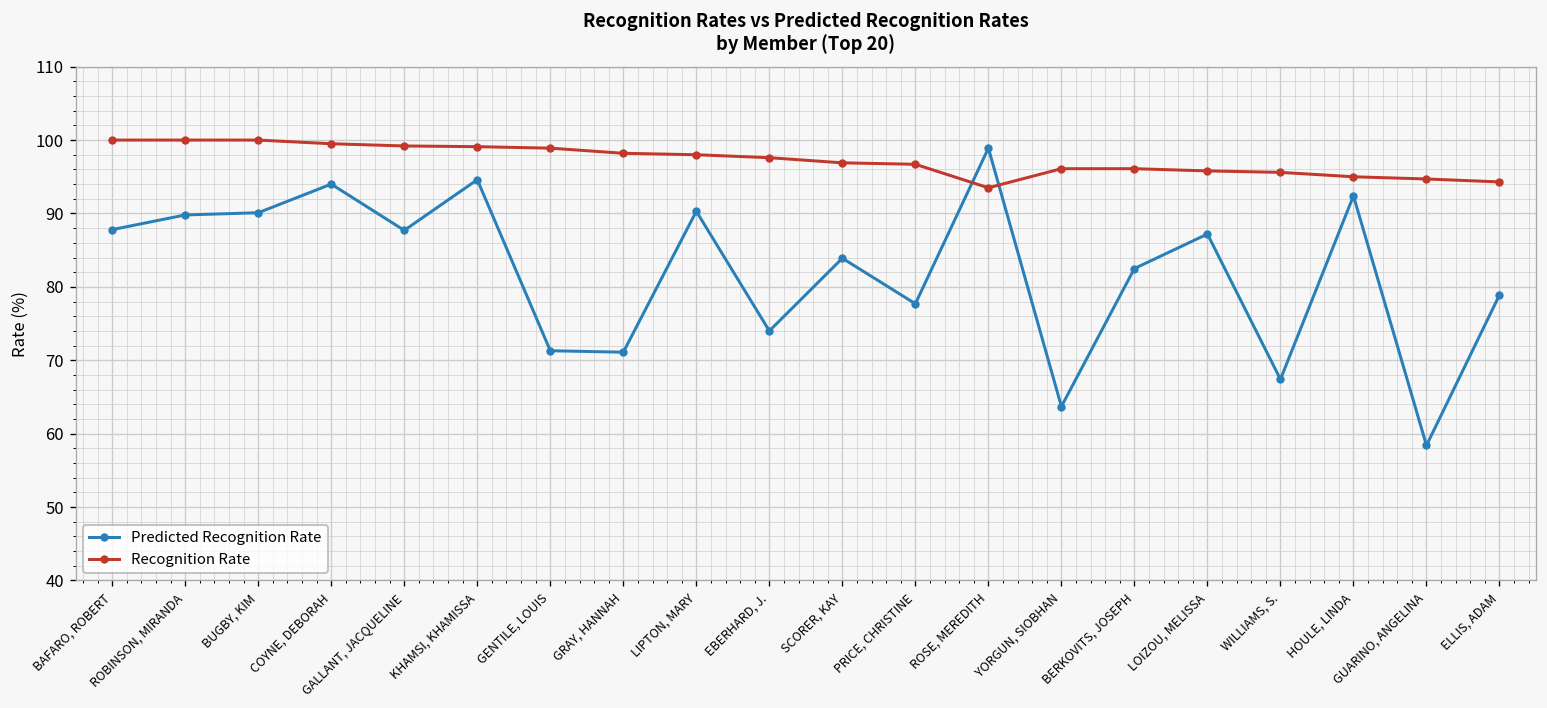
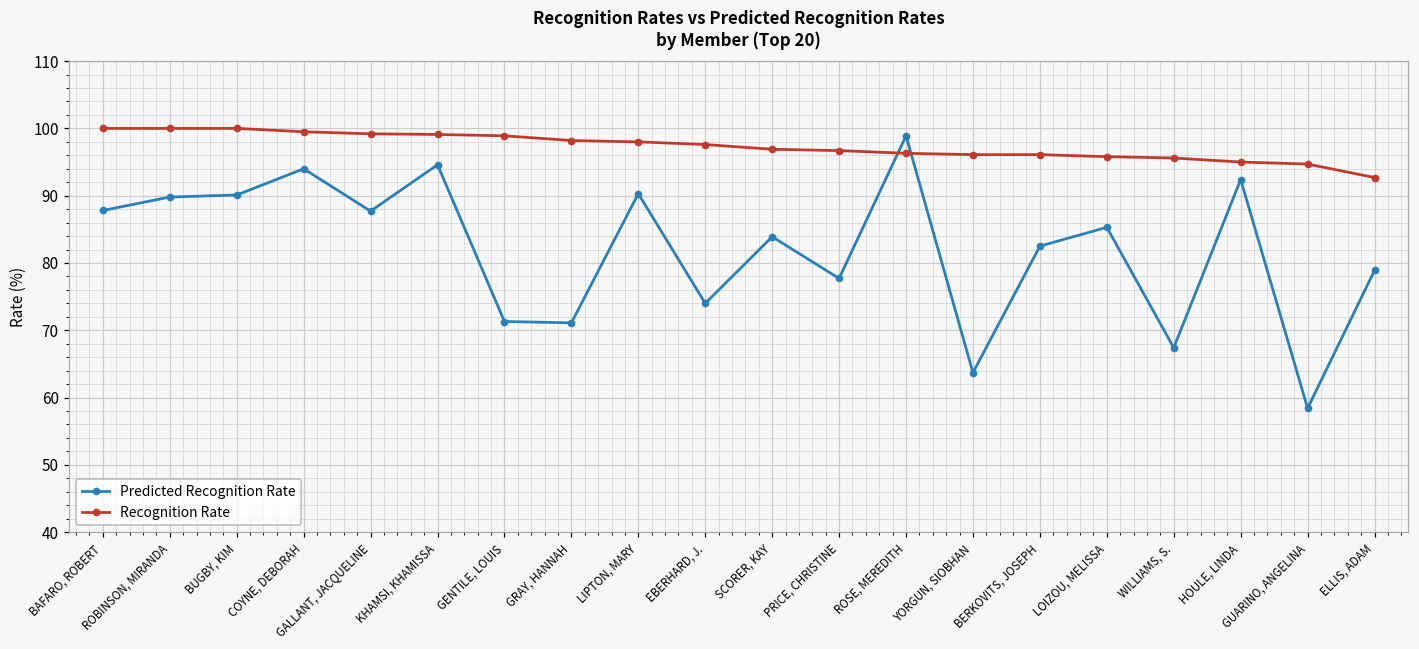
Recognition Rate, ROSE, MEREDITH: 94 -> 96
Predicted Recognition Rate, LOIZOU, MELISSA: 87 -> 85
Recognition Rate, ELLIS, ADAM: 94 -> 93
